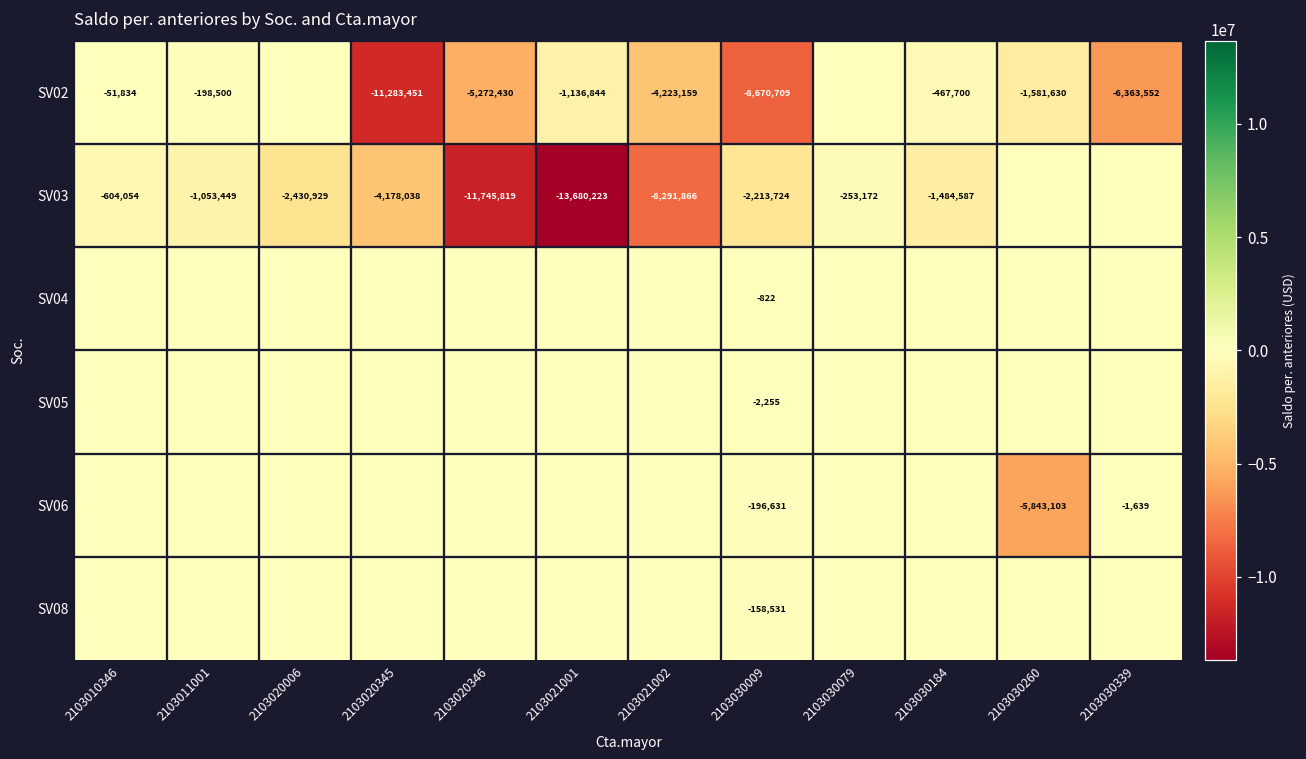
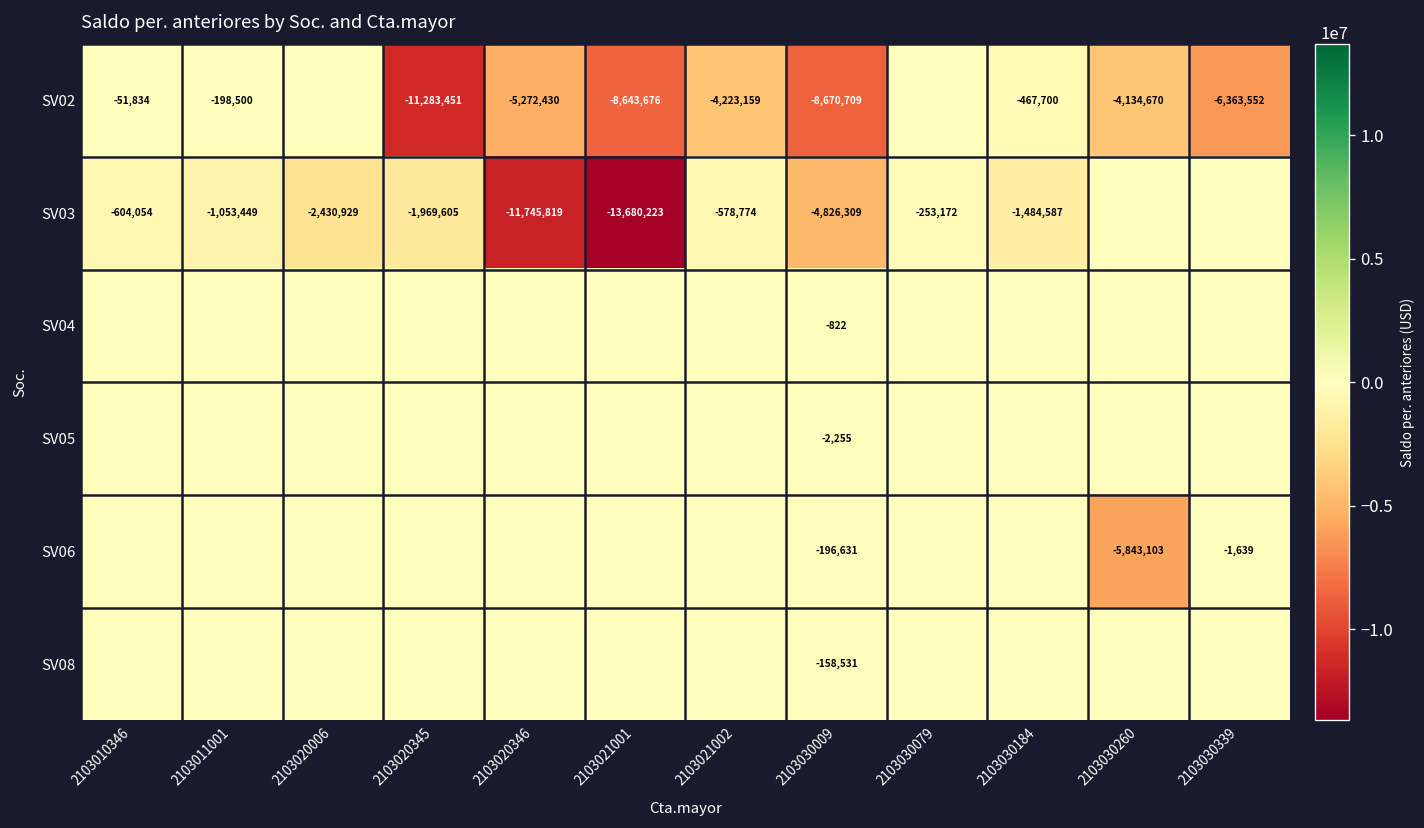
SV02, 2103021001: -1,136,844 -> -8,643,676
SV02, 2103030260: -1,581,630 -> -4,134,670
SV03, 2103020345: -4,178,038 -> -1,969,605
SV03, 2103021002: -8,291,866 -> -578,774
SV03, 2103030009: -2,213,724 -> -4,826,309
